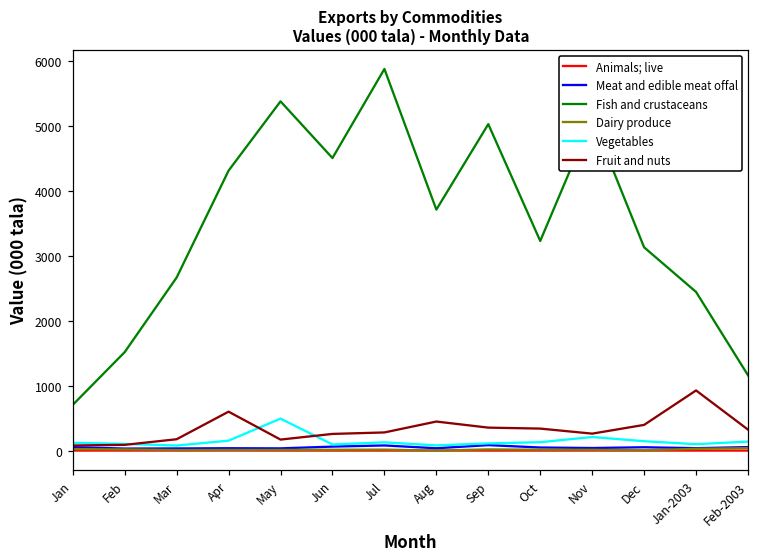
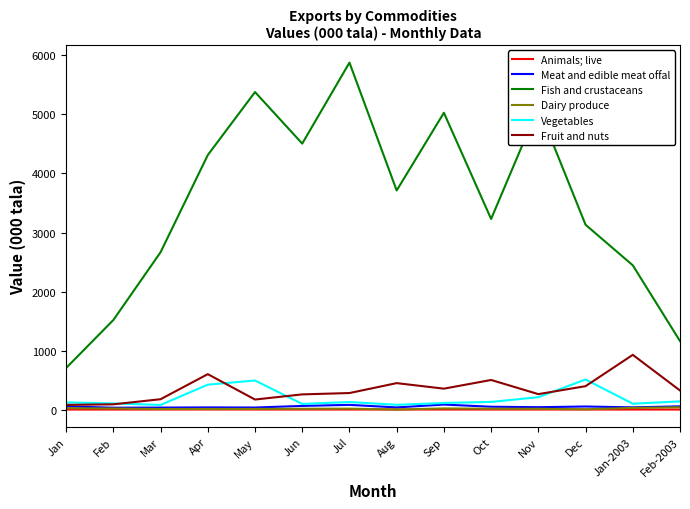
Vegetables, Apr: 200 -> 400
Fruit and nuts, Oct: 300 -> 500
Vegetables, Dec: 100 -> 500
